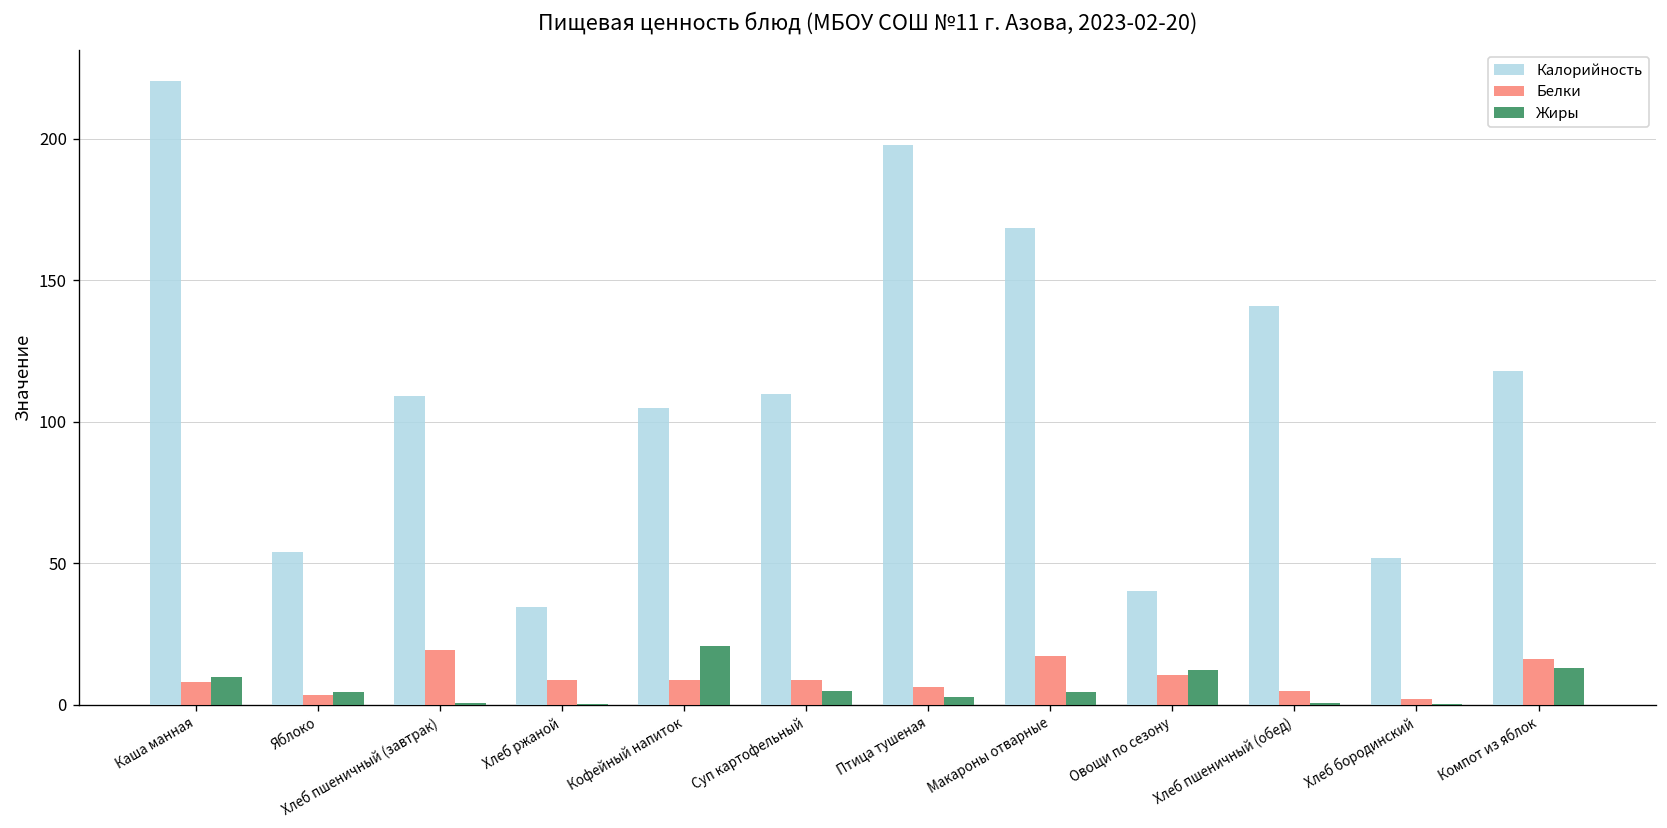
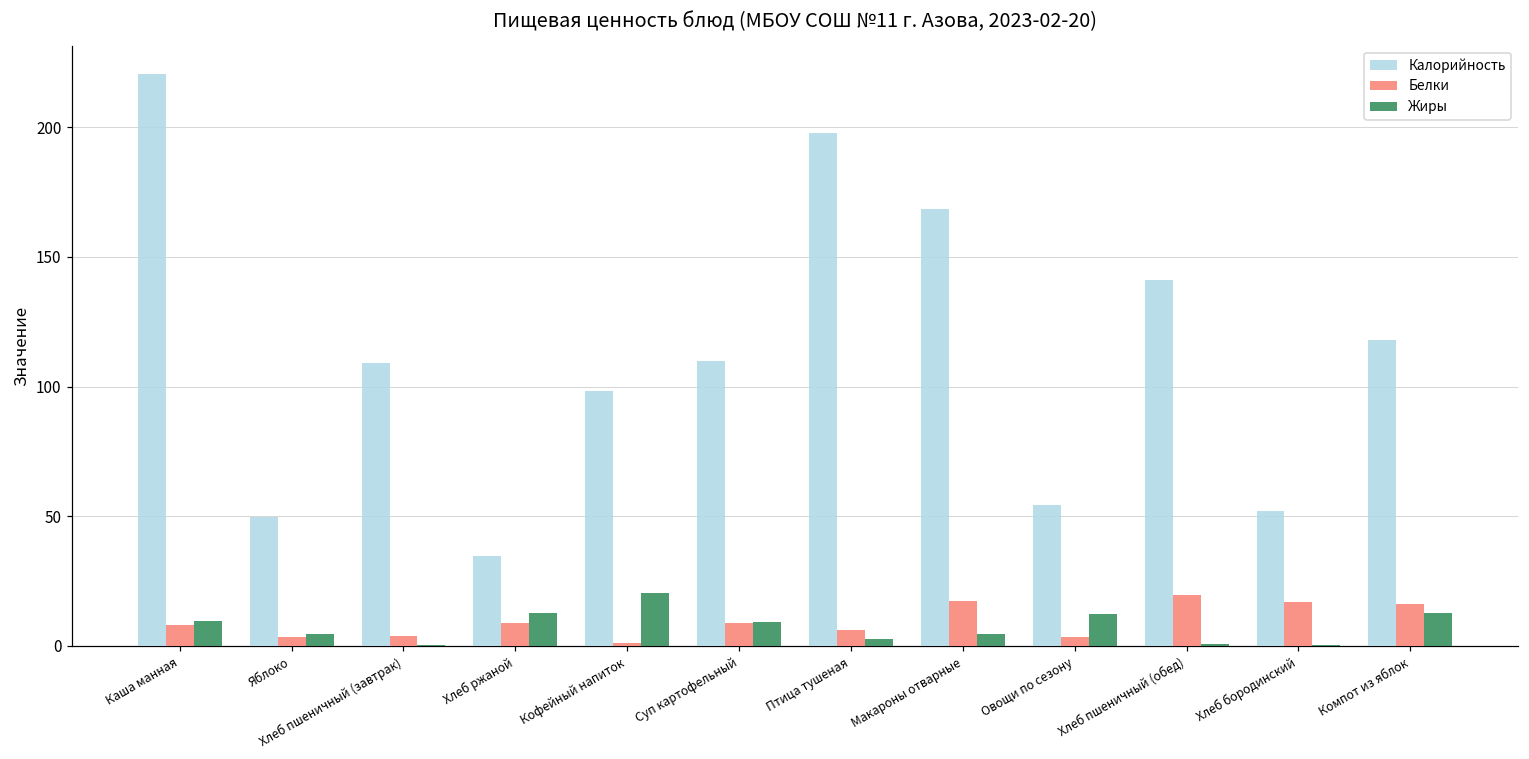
Калорийность, Яблоко: 54 -> 50
Белки, Хлеб пшеничный (завтрак): 19 -> 4
Жиры, Хлеб ржаной: 0 -> 13
Калорийность, Кофейный напиток: 105 -> 98
Белки, Кофейный напиток: 9 -> 1
Жиры, Суп картофельный: 5 -> 9
Калорийность, Овощи по сезону: 40 -> 54
Белки, Овощи по сезону: 11 -> 3
Белки, Хлеб пшеничный (обед): 5 -> 20
Белки, Хлеб бородинский: 2 -> 17
